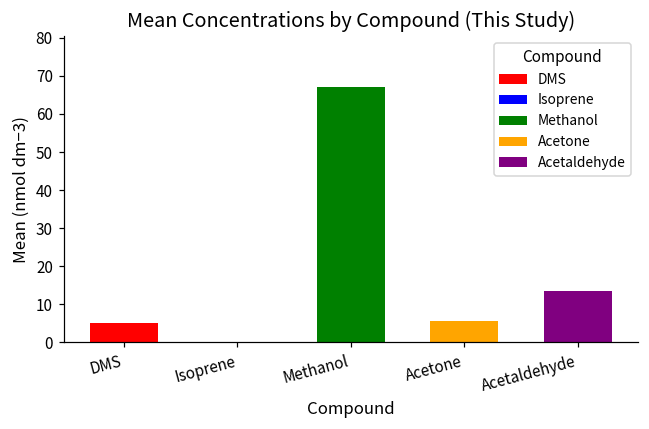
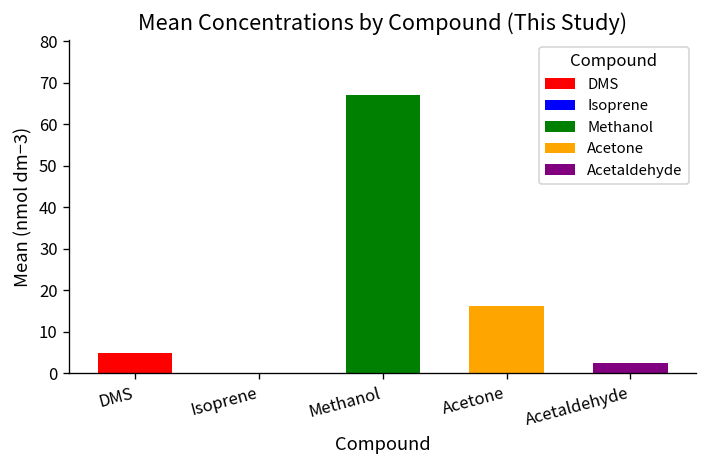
Acetone: 6 -> 16
Acetaldehyde: 13 -> 3
